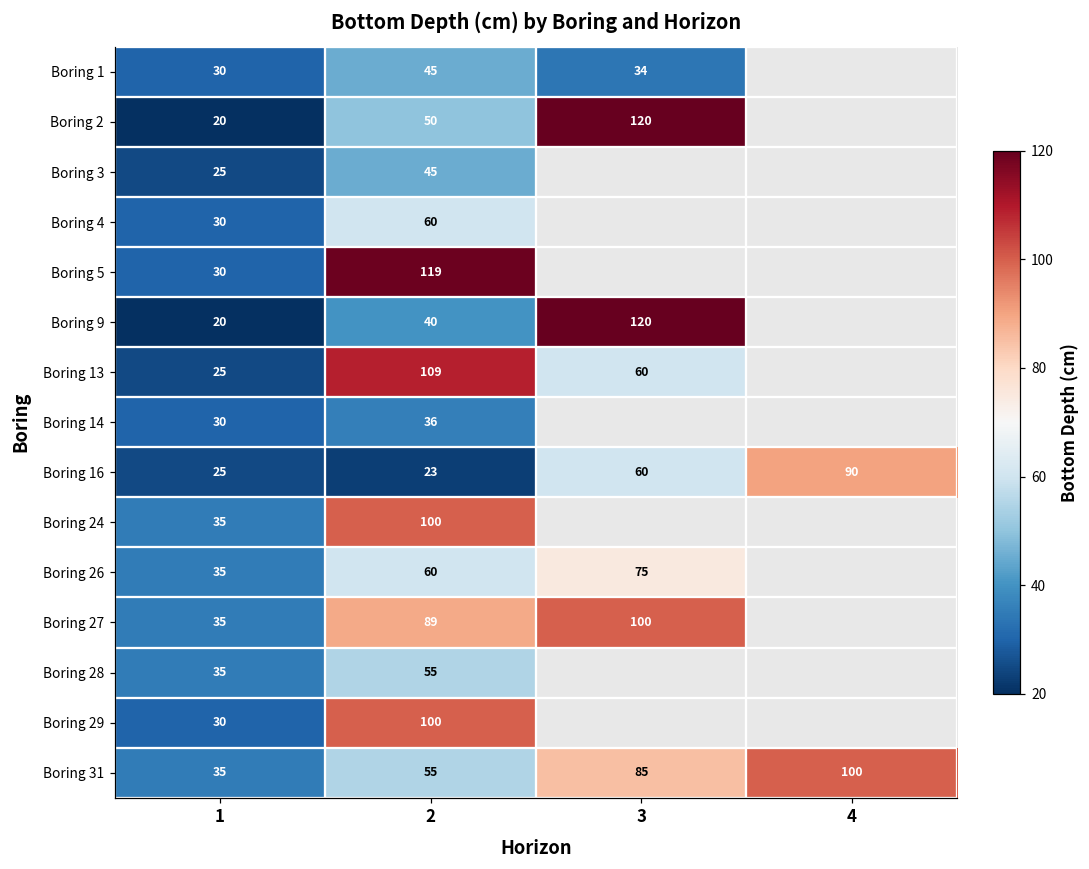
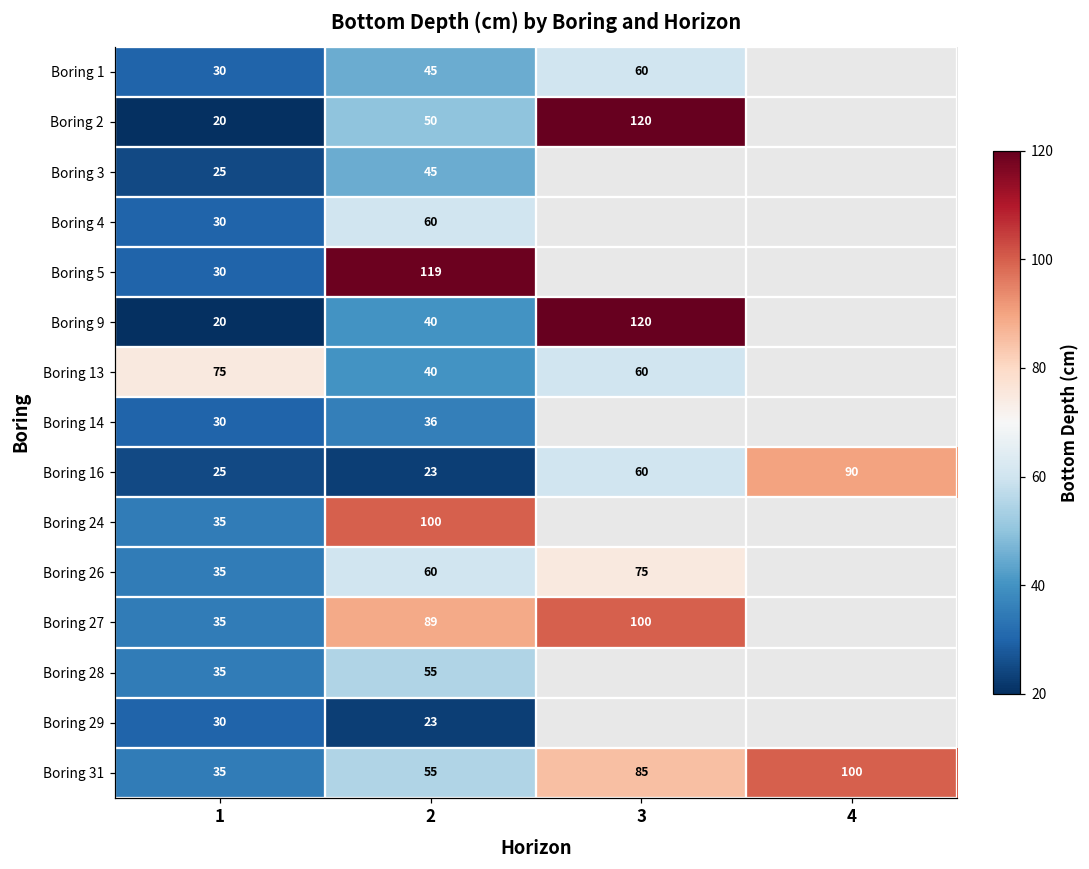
Boring 1, 3: 34 -> 60
Boring 13, 1: 25 -> 75
Boring 13, 2: 109 -> 40
Boring 29, 2: 100 -> 23
